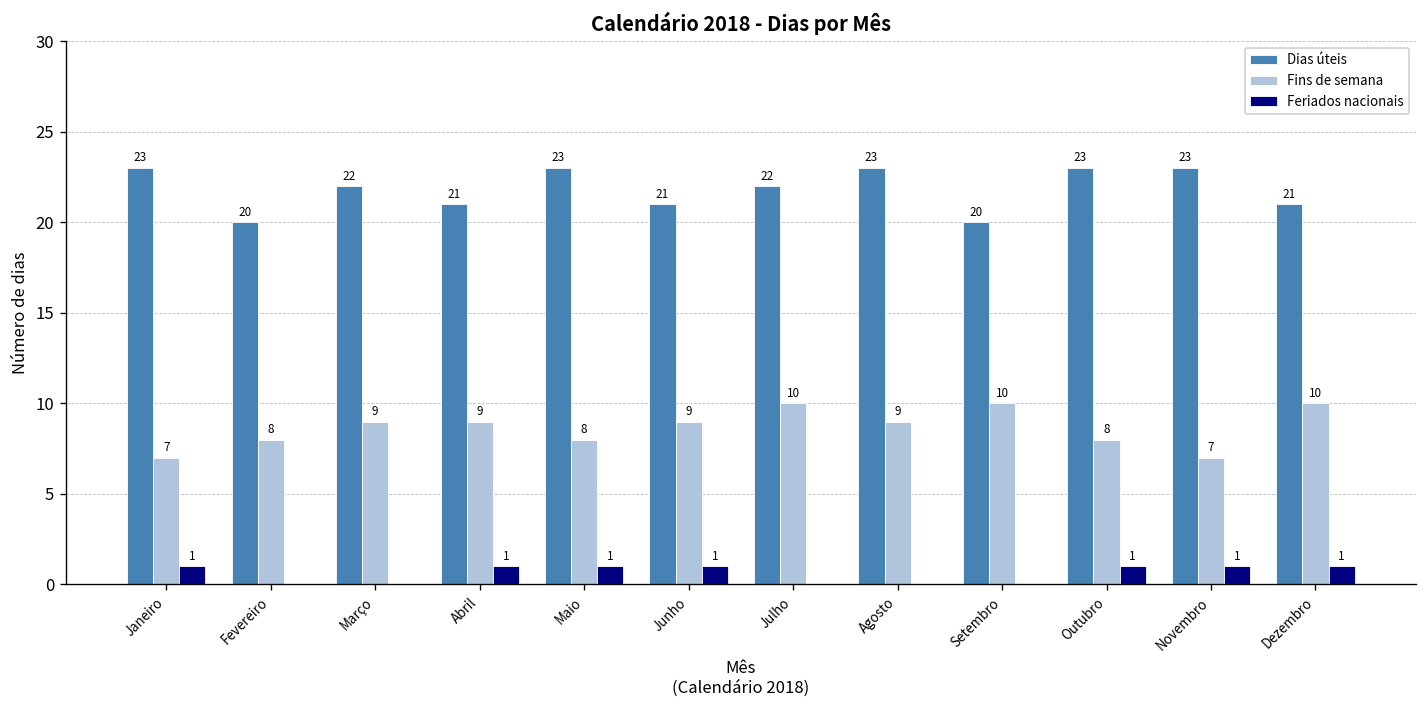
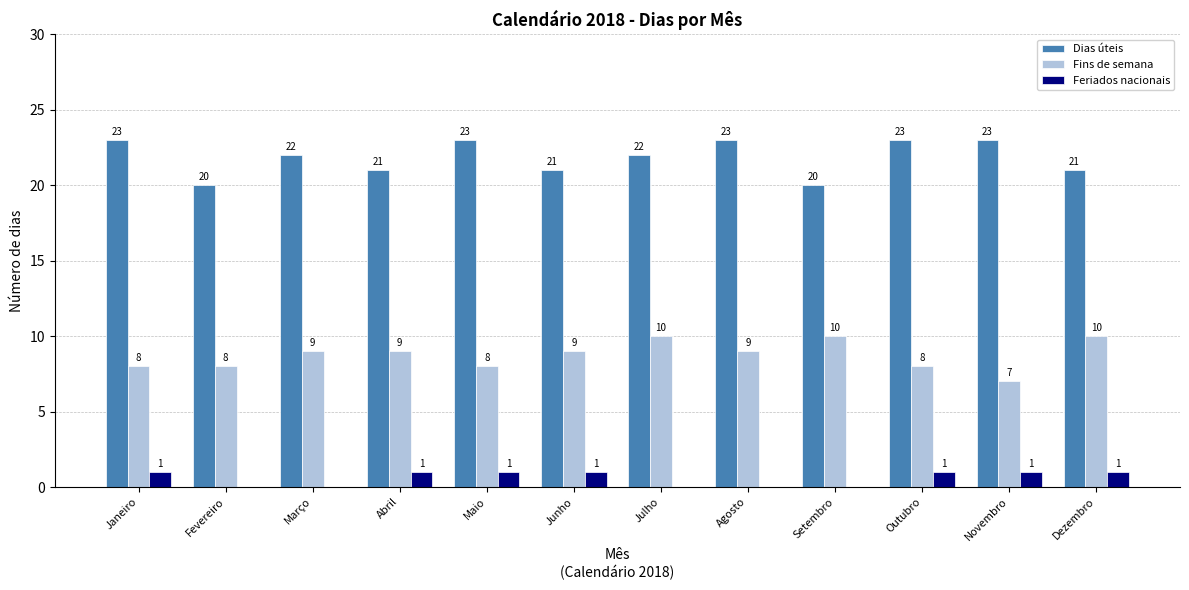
Fins de semana, Janeiro: 7 -> 8
